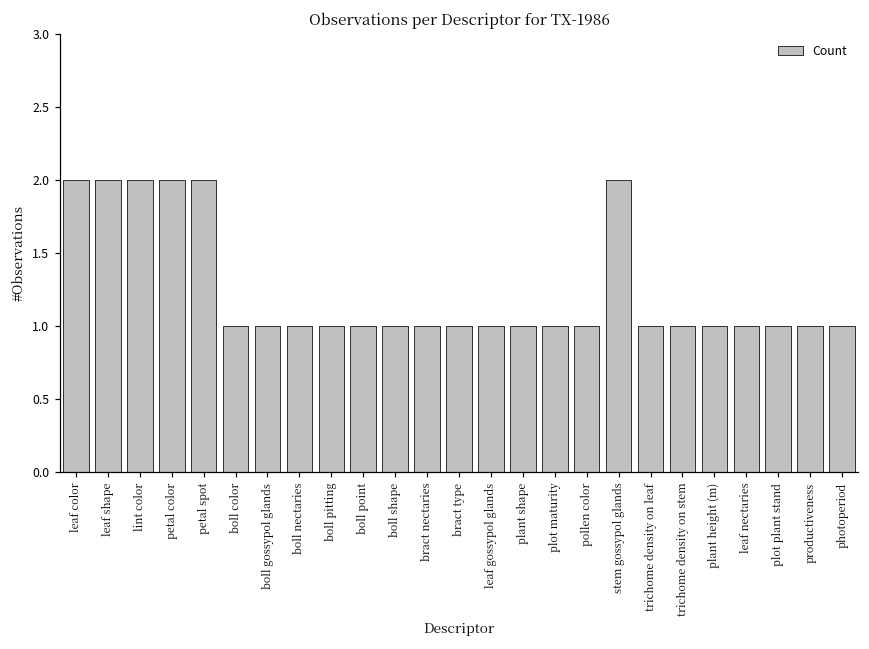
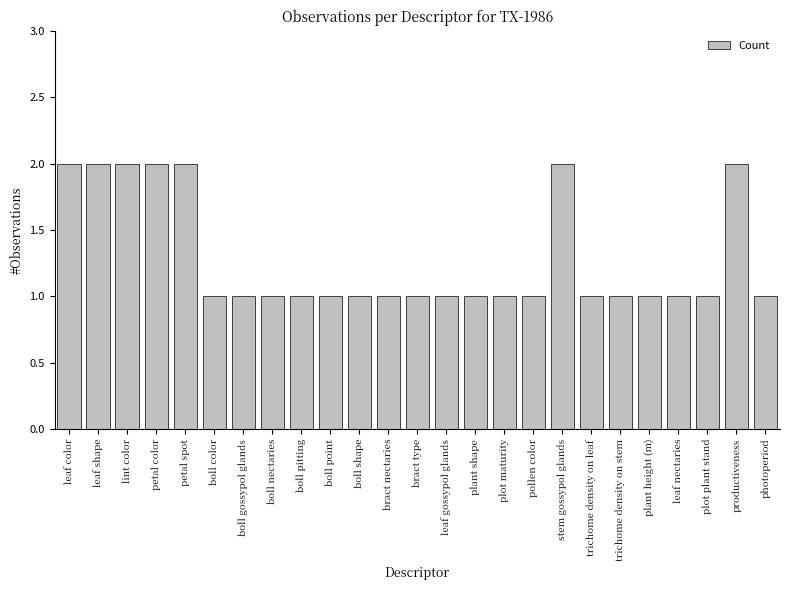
productiveness: 1 -> 2
